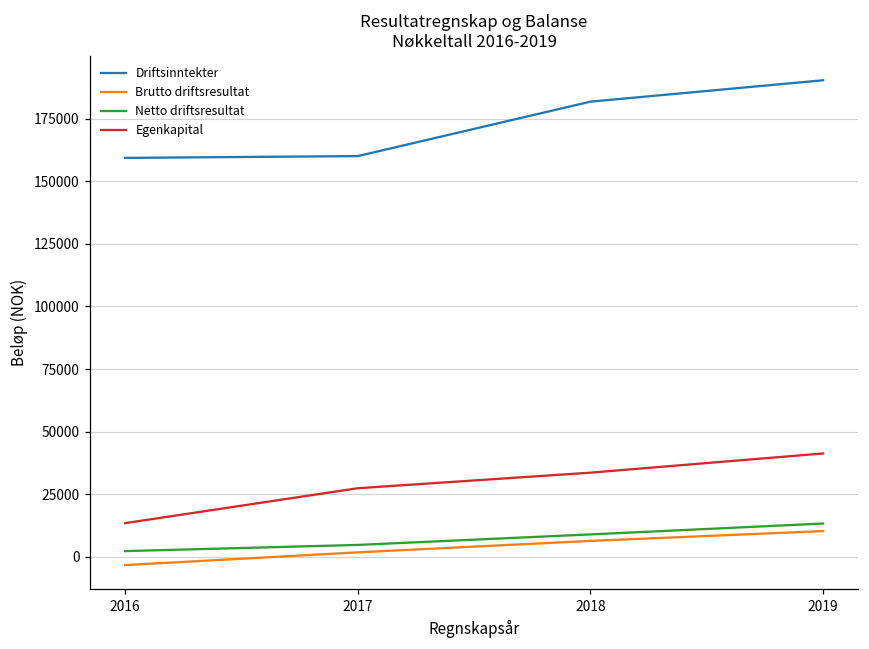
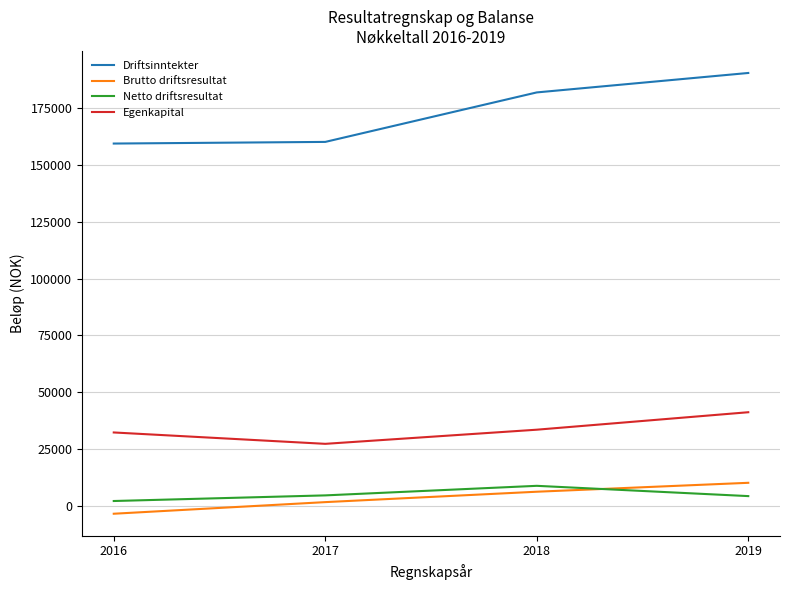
Egenkapital, 2016: 13000 -> 32000
Netto driftsresultat, 2019: 13000 -> 4000
